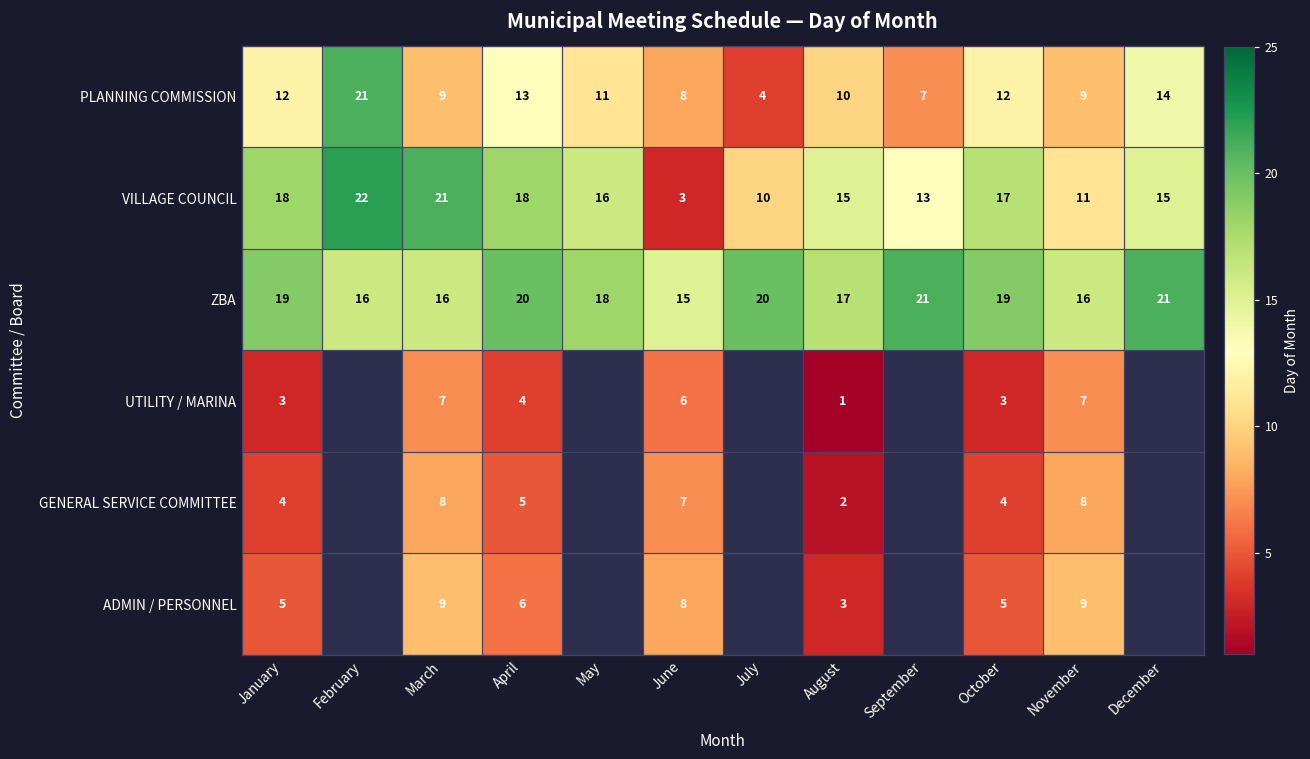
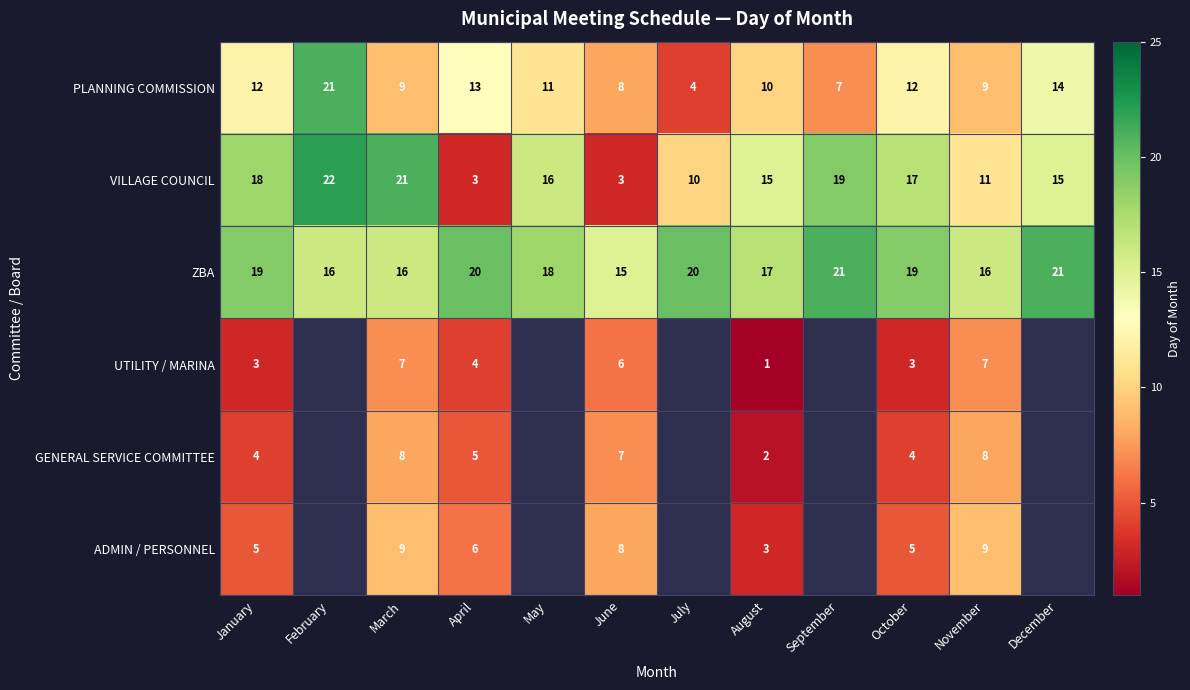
VILLAGE COUNCIL, April: 18 -> 3
VILLAGE COUNCIL, September: 13 -> 19
